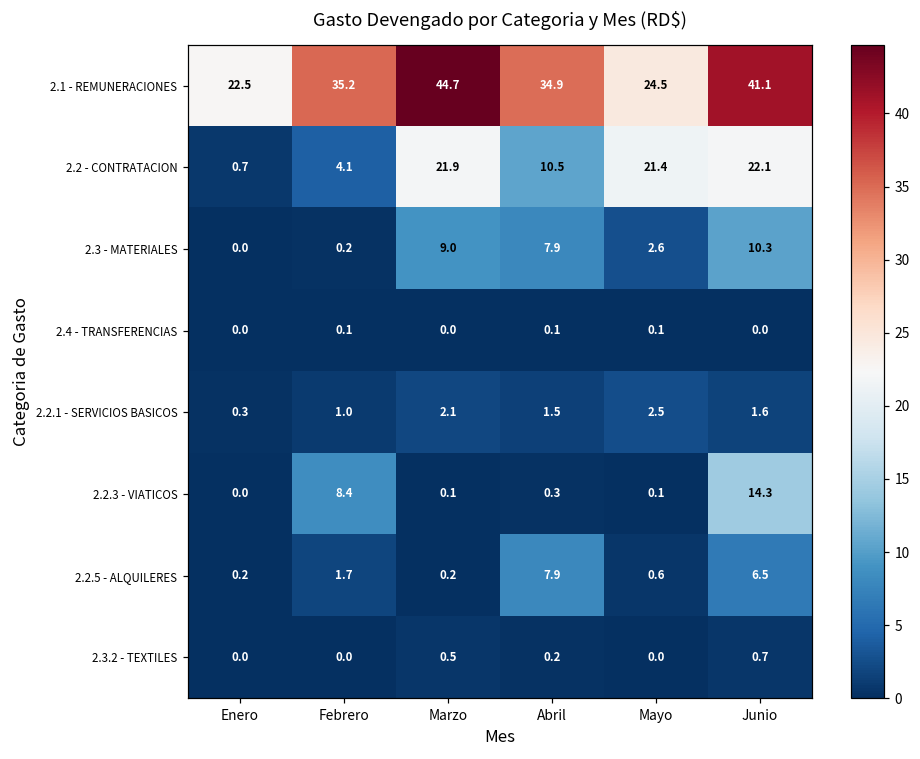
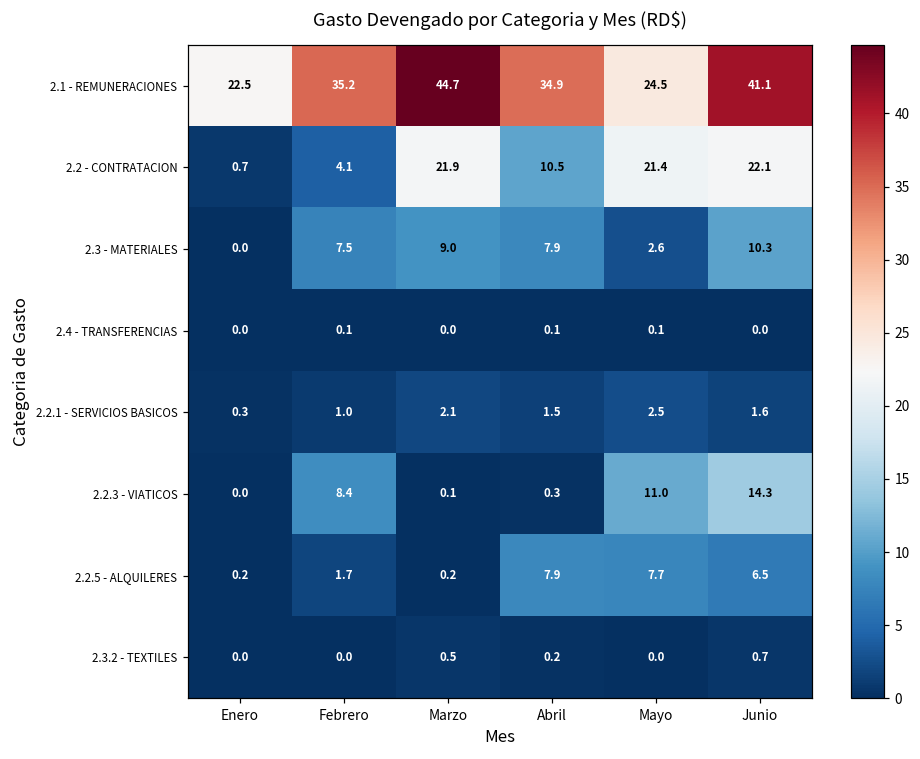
2.3 - MATERIALES, Febrero: 0.2 -> 7.5
2.2.3 - VIATICOS, Mayo: 0.1 -> 11.0
2.2.5 - ALQUILERES, Mayo: 0.6 -> 7.7
